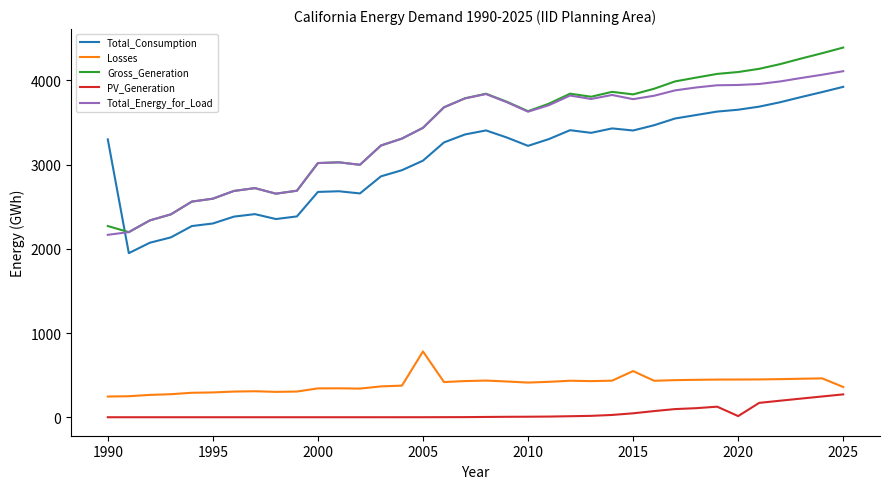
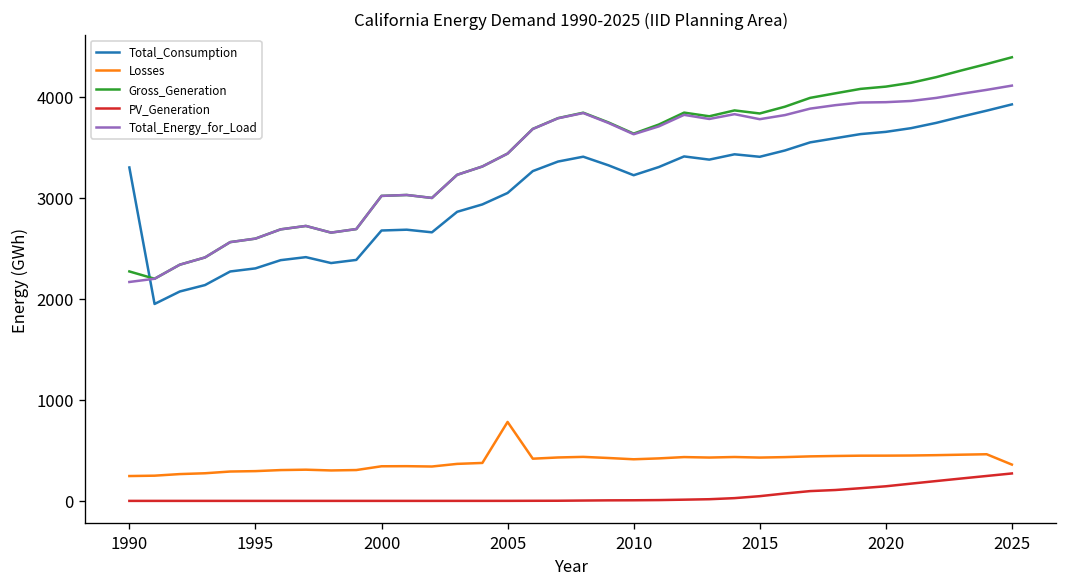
Losses, 2015: 500 -> 400
PV_Generation, 2020: 0 -> 100
